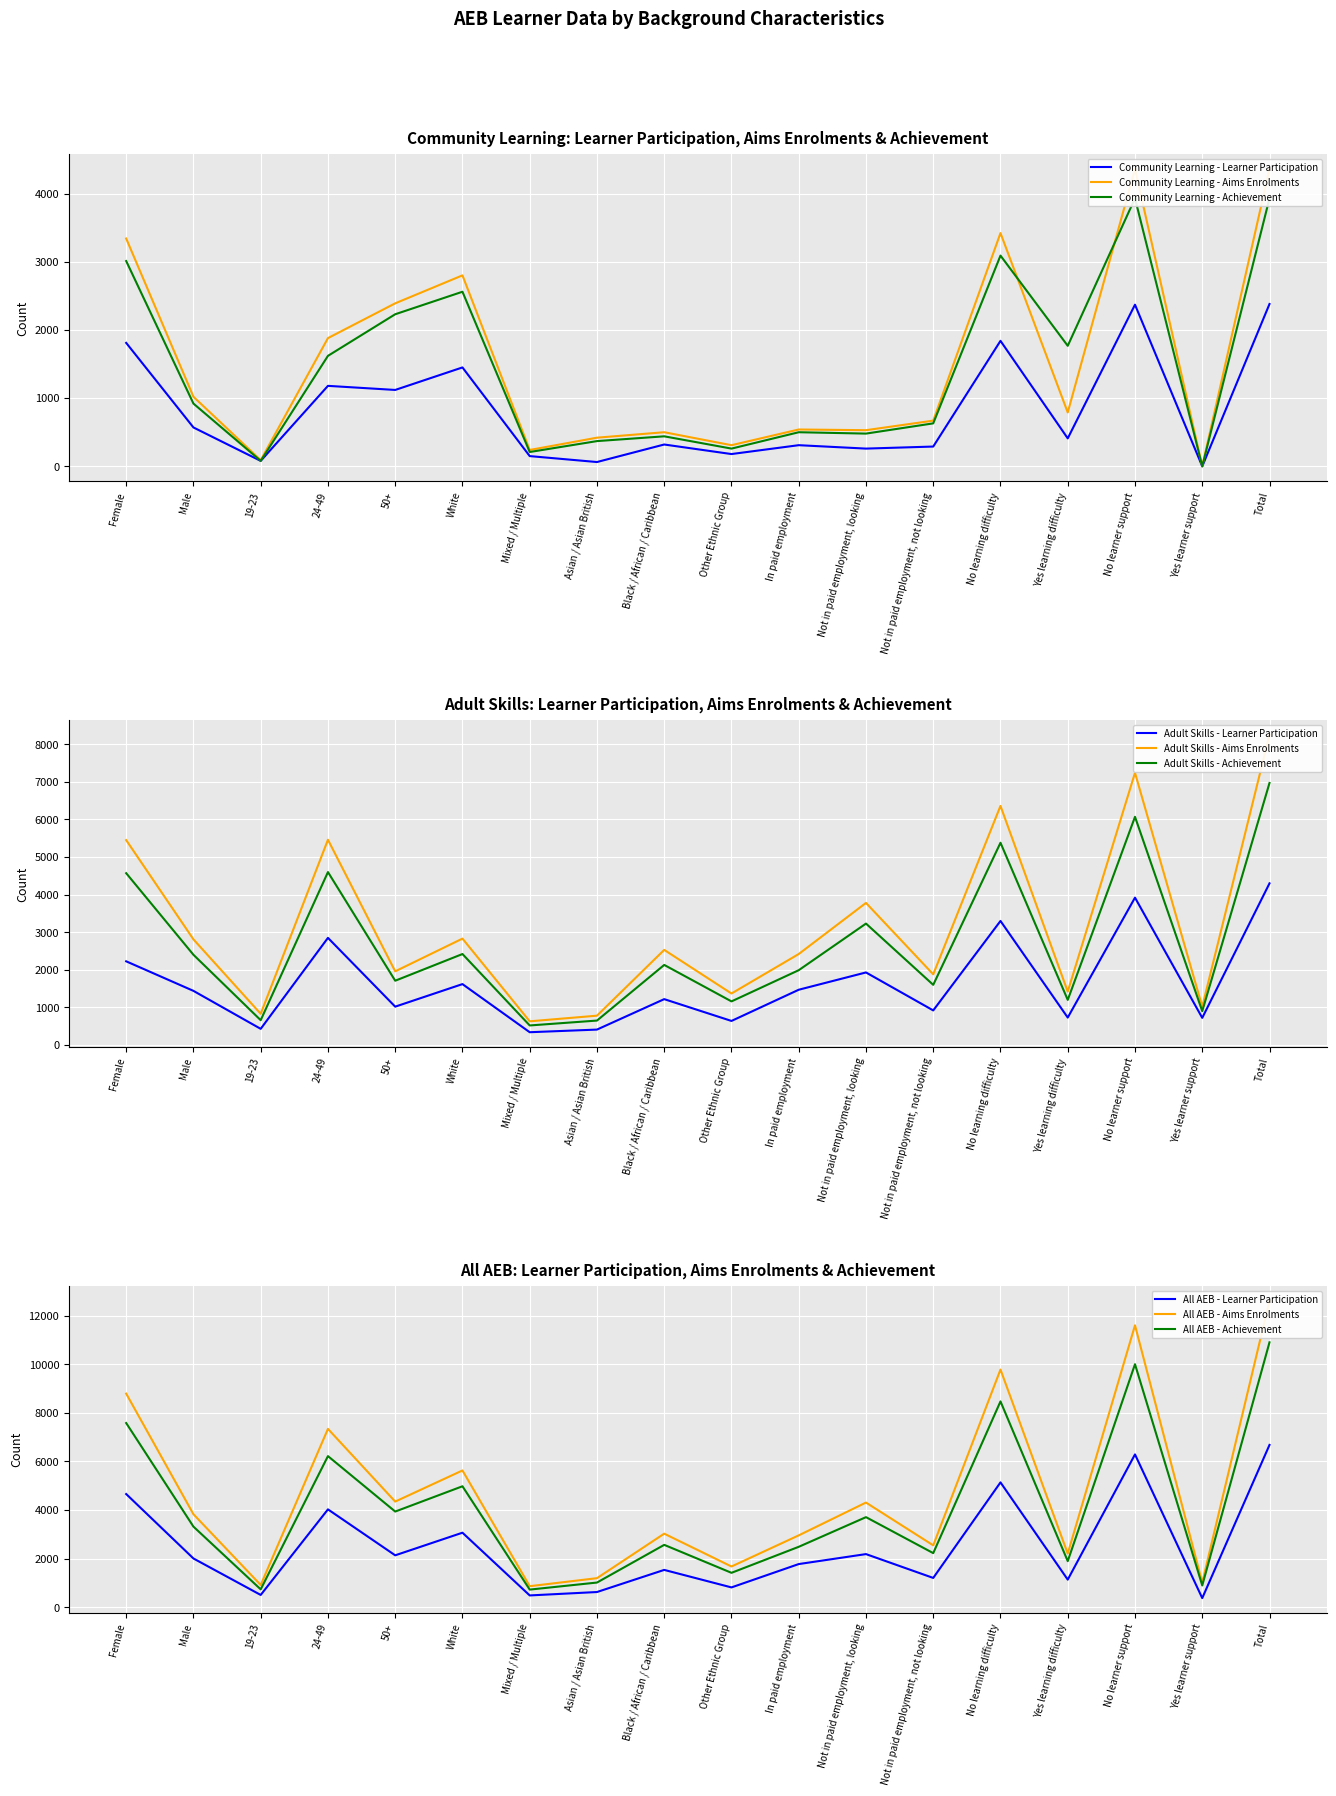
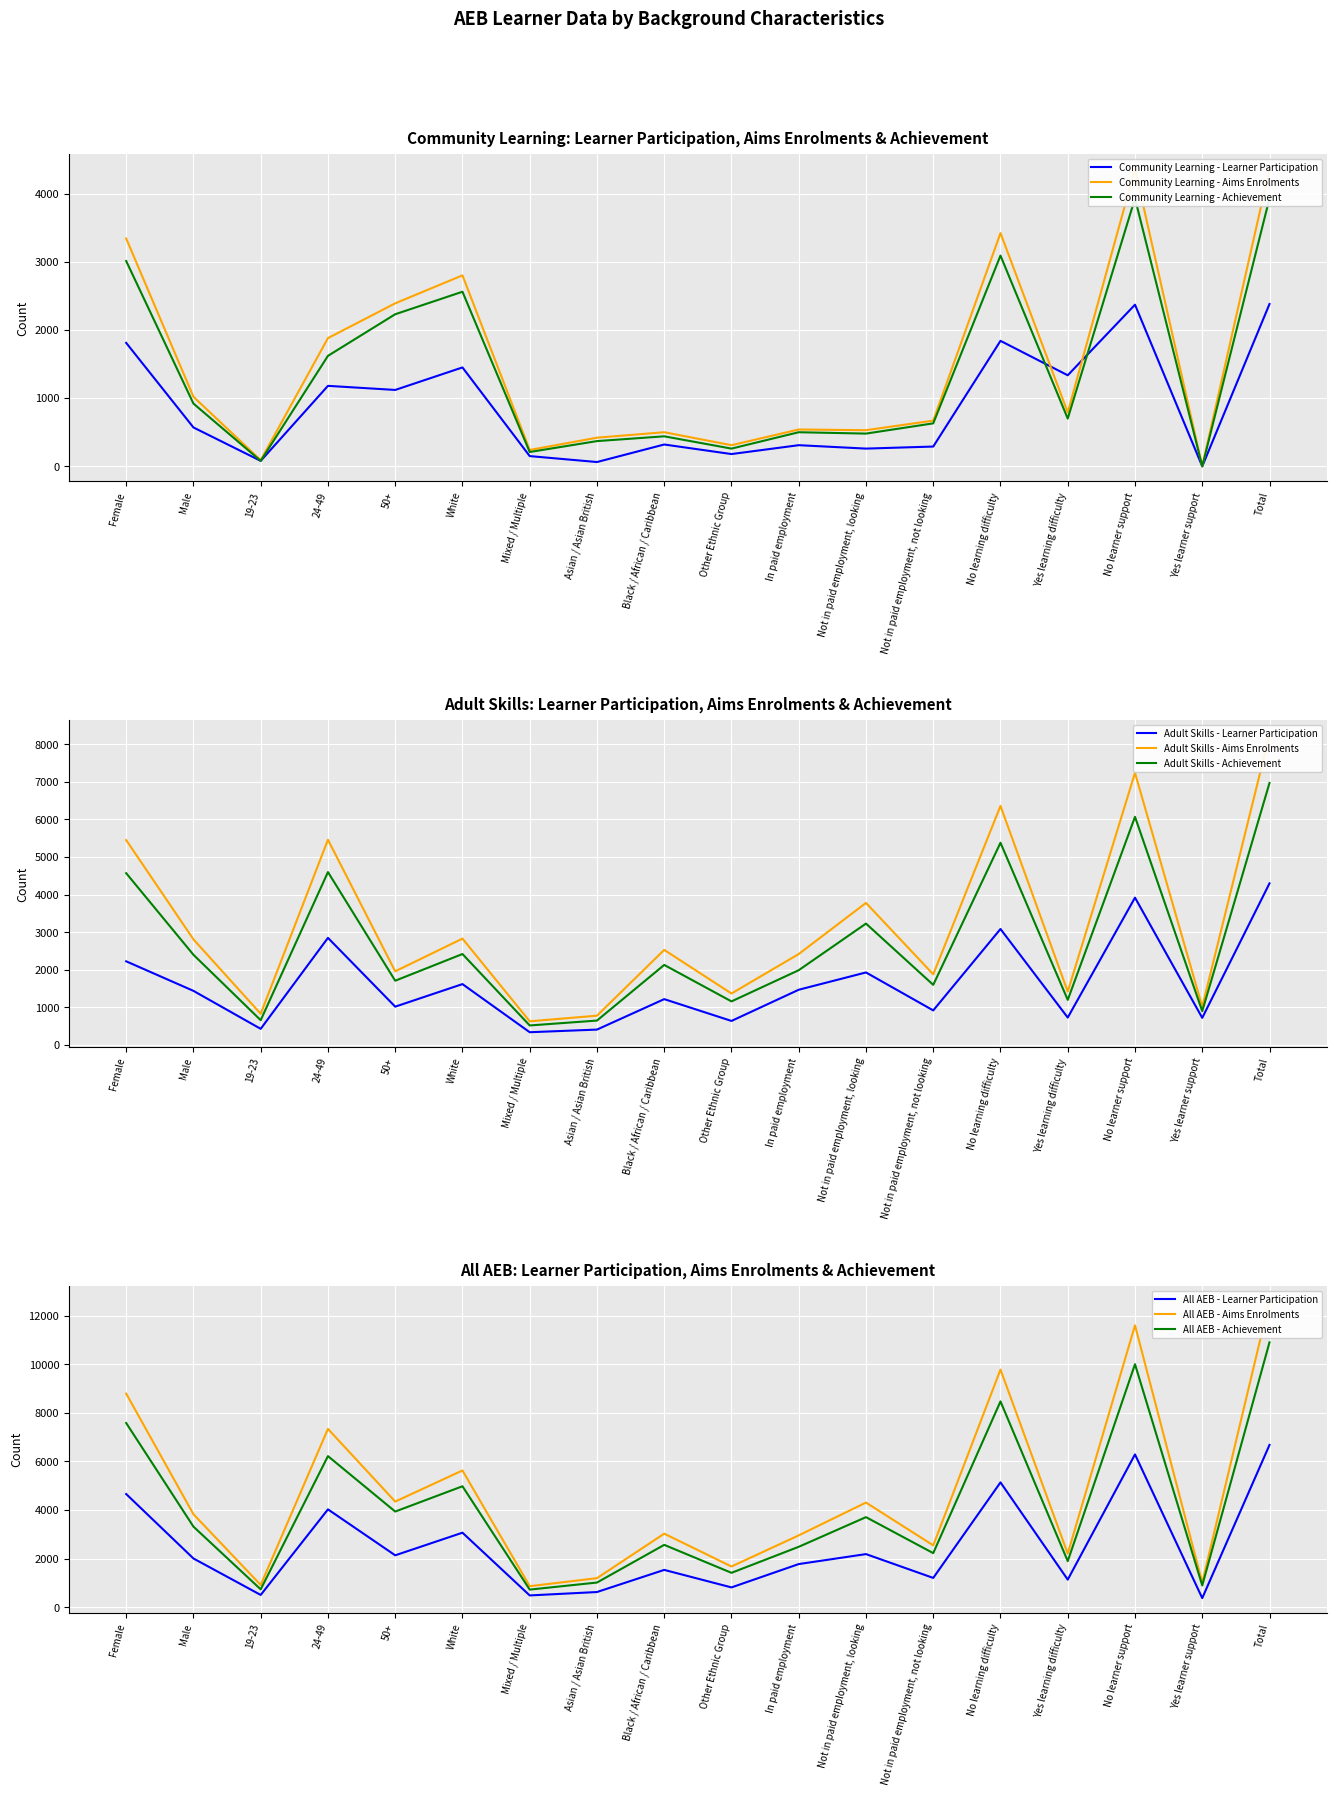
Community Learning: Learner Participation, Aims Enrolments & Achievement, Community Learning - Learner Participation, Yes learning difficulty: 400 -> 1300
Community Learning: Learner Participation, Aims Enrolments & Achievement, Community Learning - Achievement, Yes learning difficulty: 1800 -> 700
Adult Skills: Learner Participation, Aims Enrolments & Achievement, Adult Skills - Learner Participation, No learning difficulty: 3300 -> 3100
